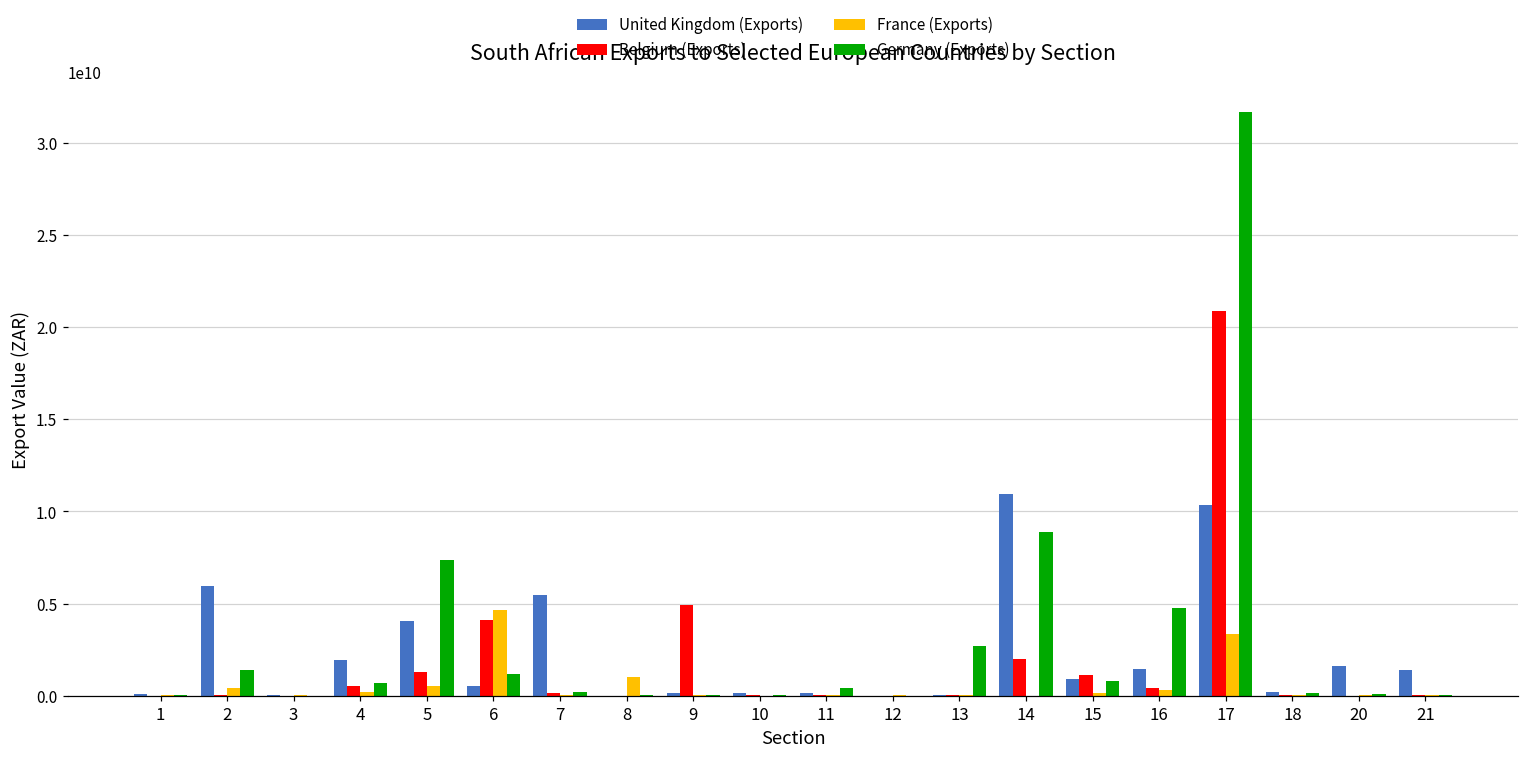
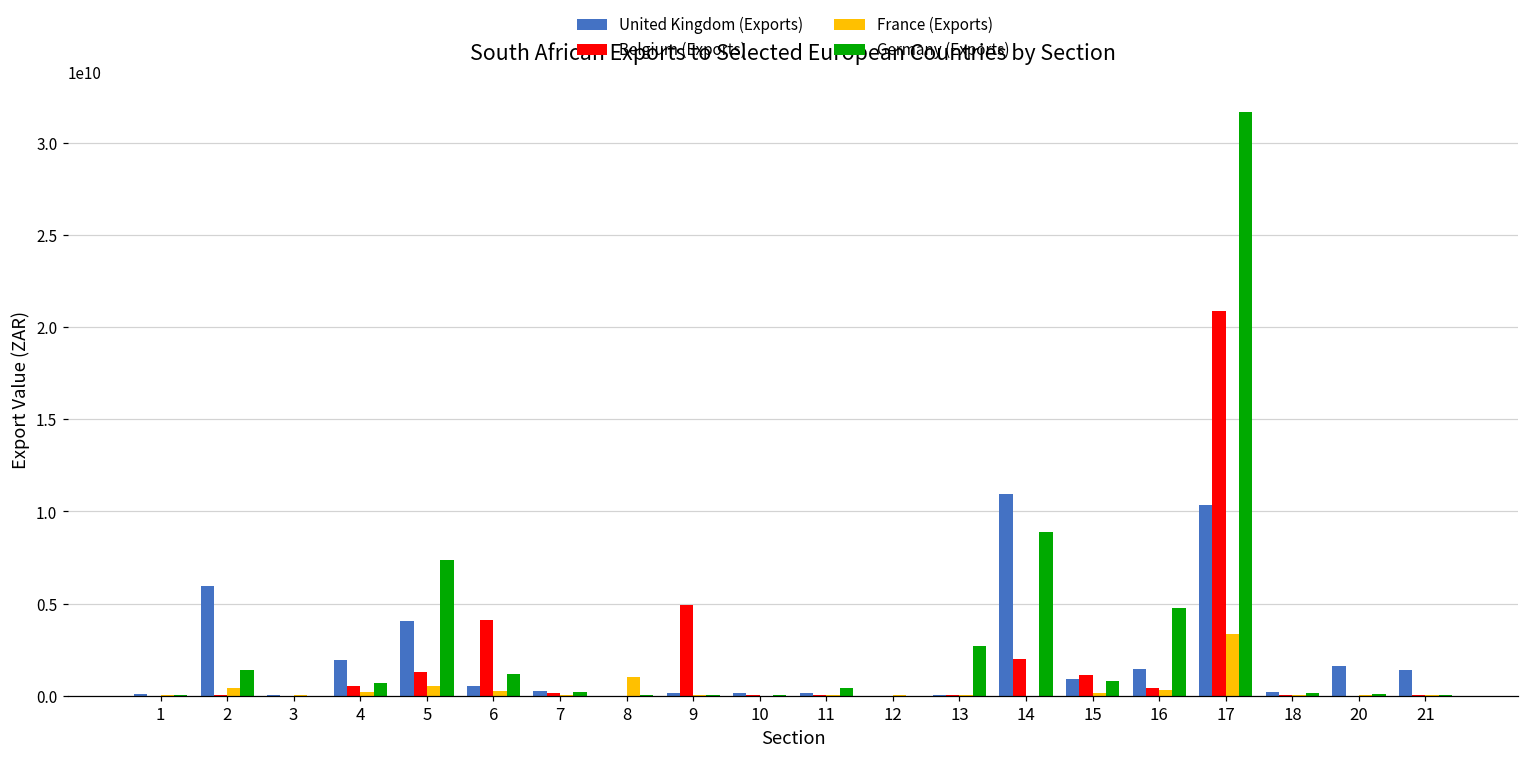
France (Exports), 6: 4700000000 -> 300000000
United Kingdom (Exports), 7: 5500000000 -> 200000000
